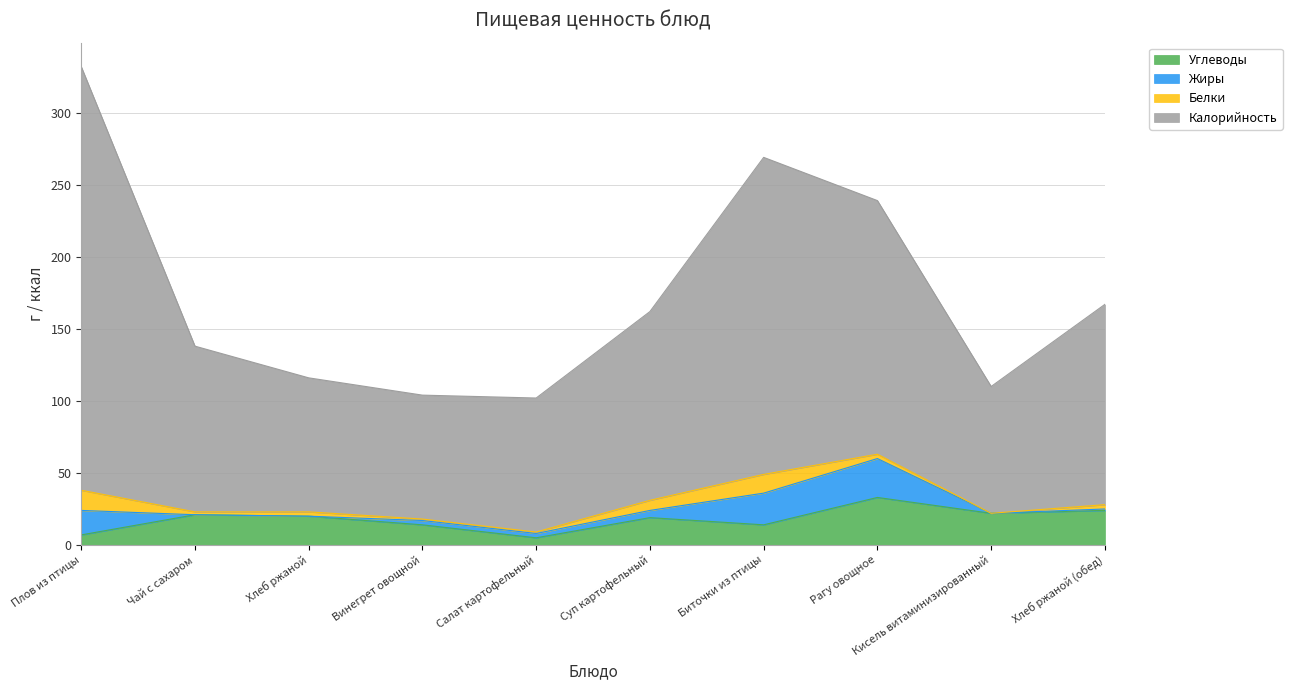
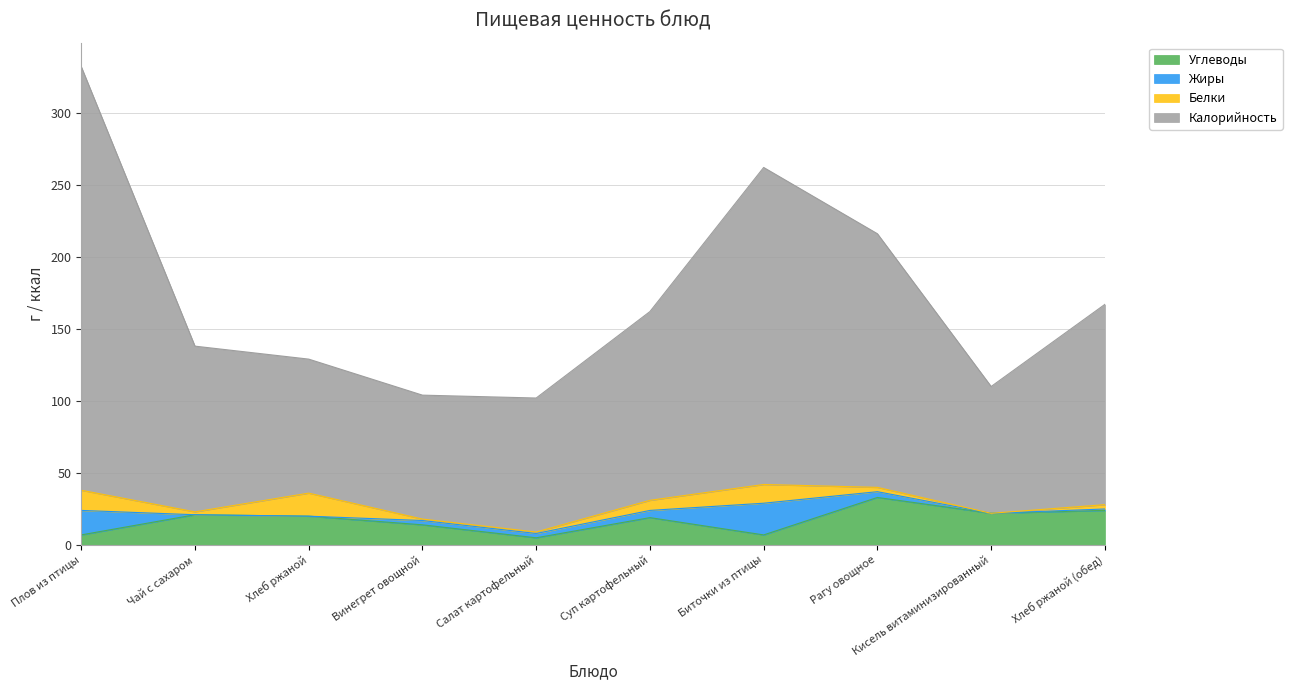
Белки, Хлеб ржаной: 3 -> 16
Углеводы, Биточки из птицы: 14 -> 7
Жиры, Рагу овощное: 27 -> 4
